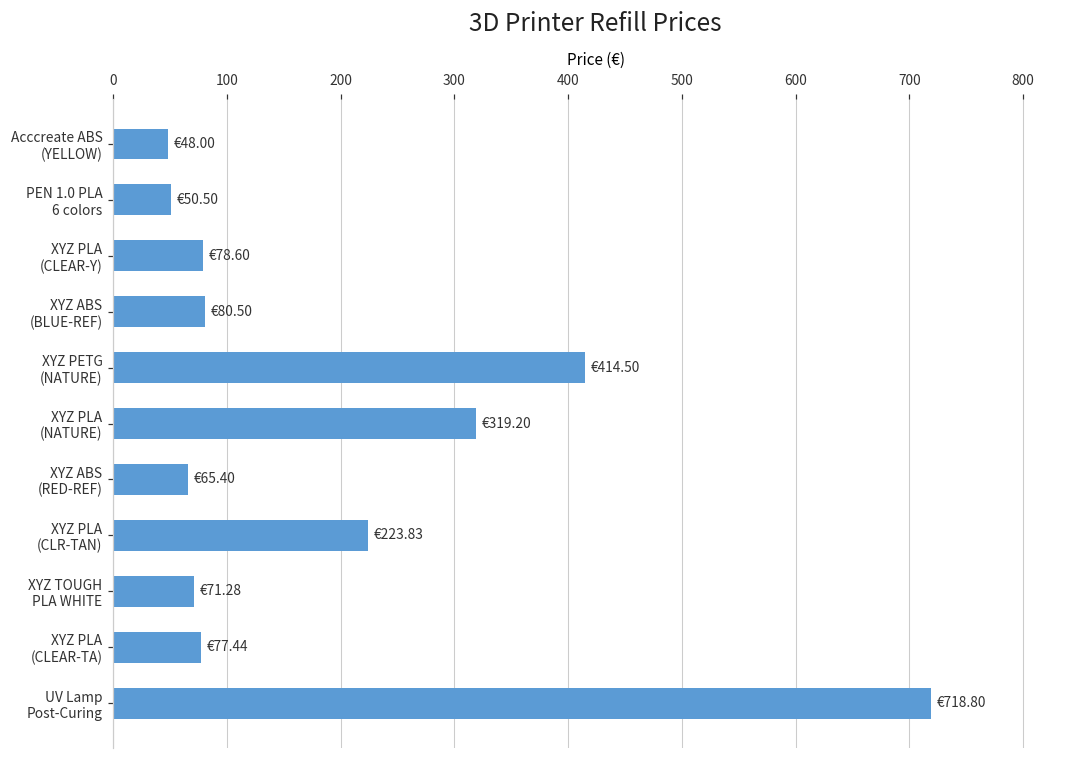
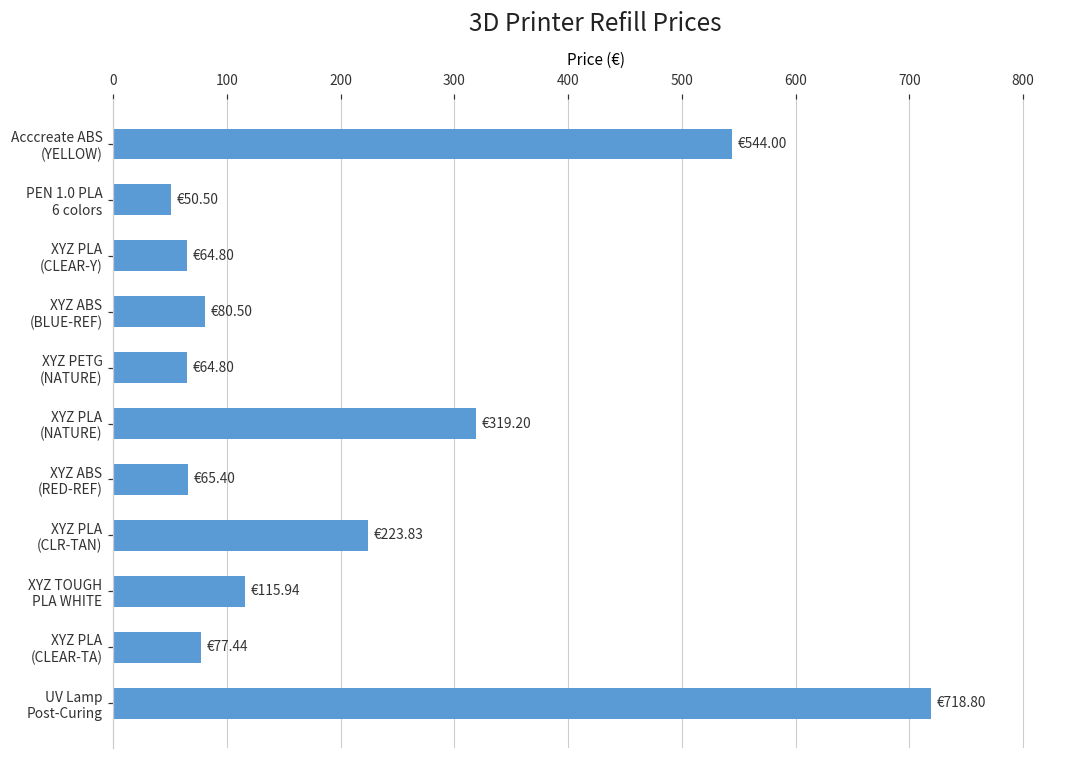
Acccreate ABS (YELLOW): €48.00 -> €544.00
XYZ PLA (CLEAR-Y): €78.60 -> €64.80
XYZ PETG (NATURE): €414.50 -> €64.80
XYZ TOUGH PLA WHITE: €71.28 -> €115.94
